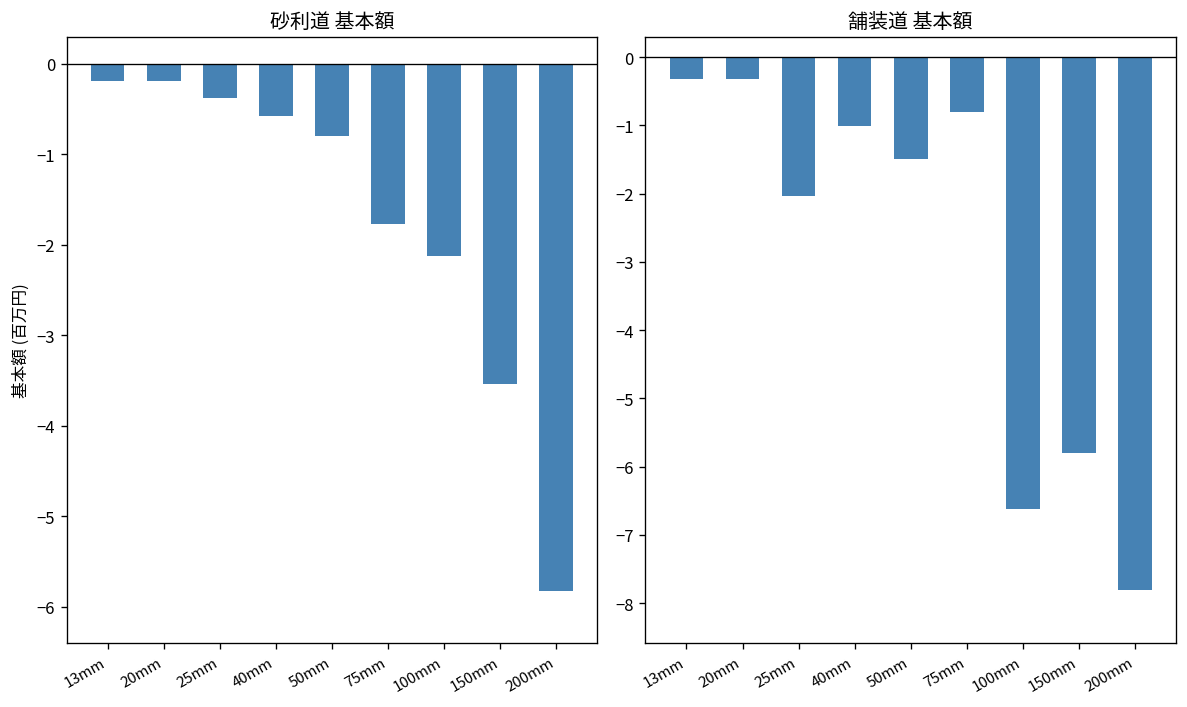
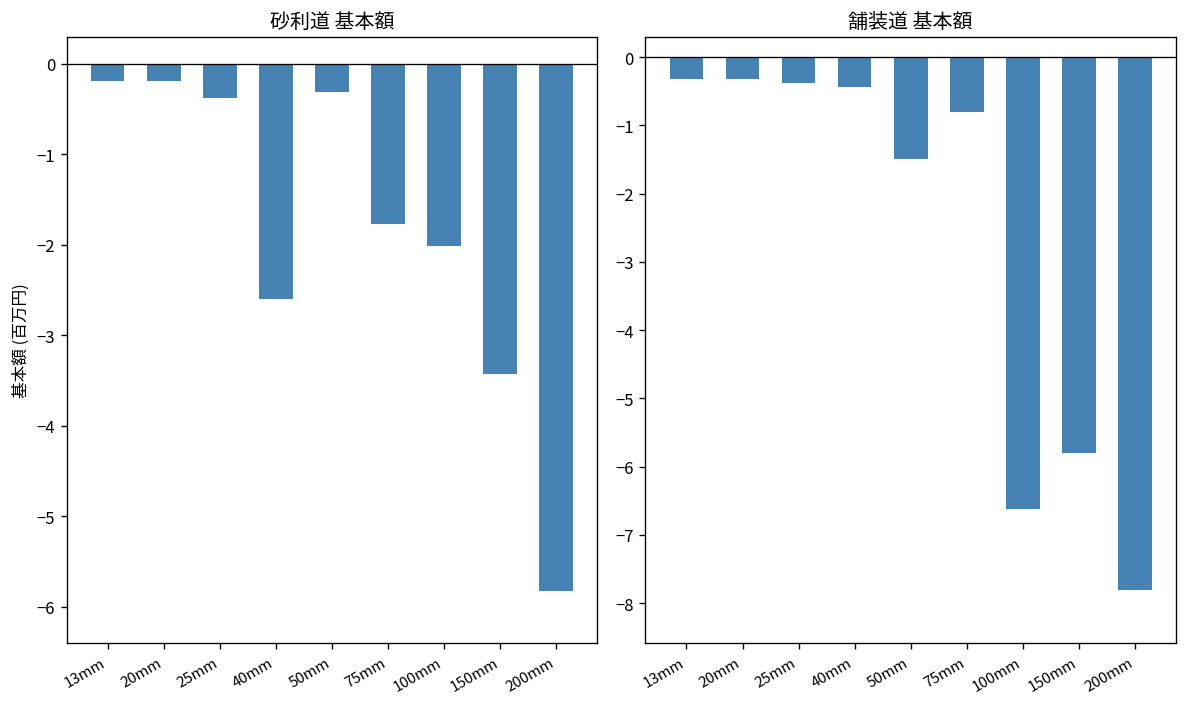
砂利道 基本額, 40mm: -0.6 -> -2.6
砂利道 基本額, 50mm: -0.8 -> -0.3
砂利道 基本額, 100mm: -2.1 -> -2.0
砂利道 基本額, 150mm: -3.5 -> -3.4
舗装道 基本額, 25mm: -2.0 -> -0.4
舗装道 基本額, 40mm: -1.0 -> -0.4
